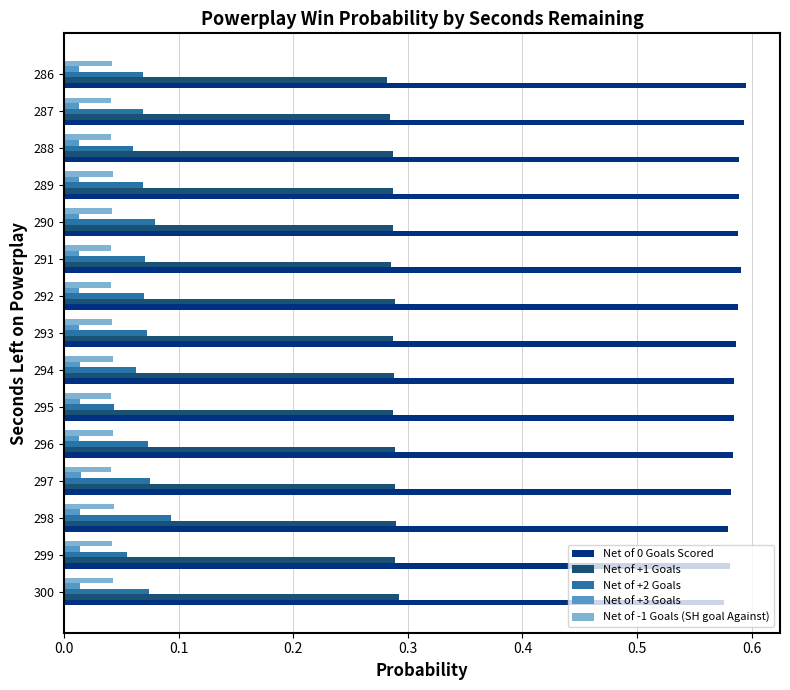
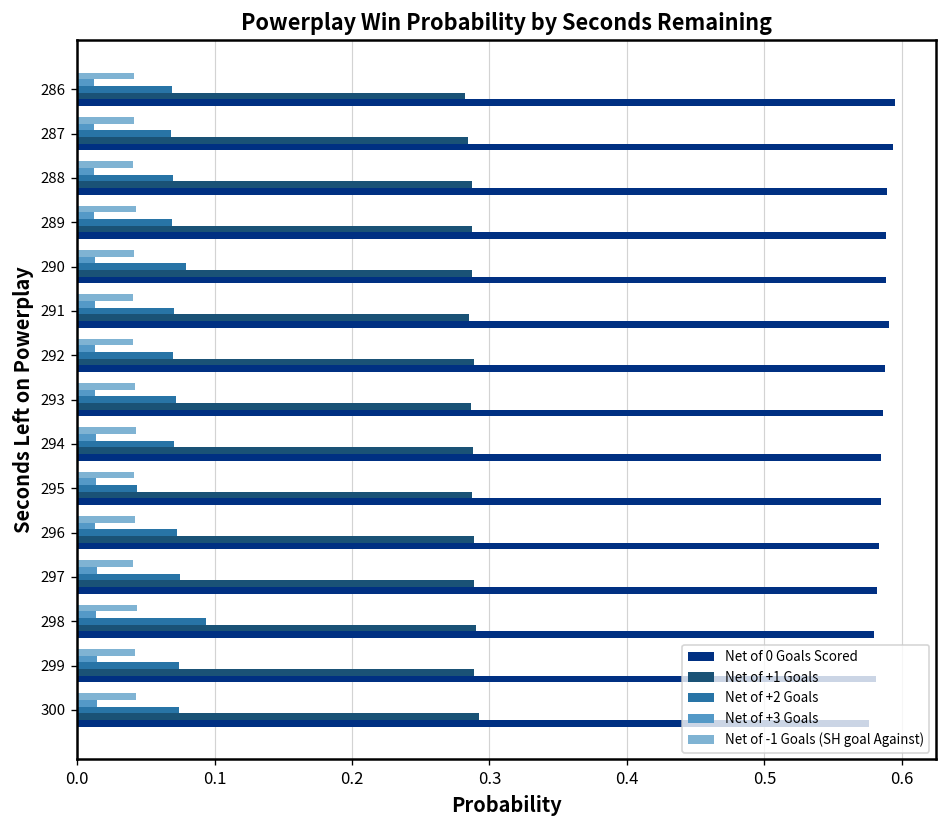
Net of +2 Goals, 288: 0.060 -> 0.070
Net of +2 Goals, 294: 0.062 -> 0.071
Net of +2 Goals, 299: 0.055 -> 0.074
